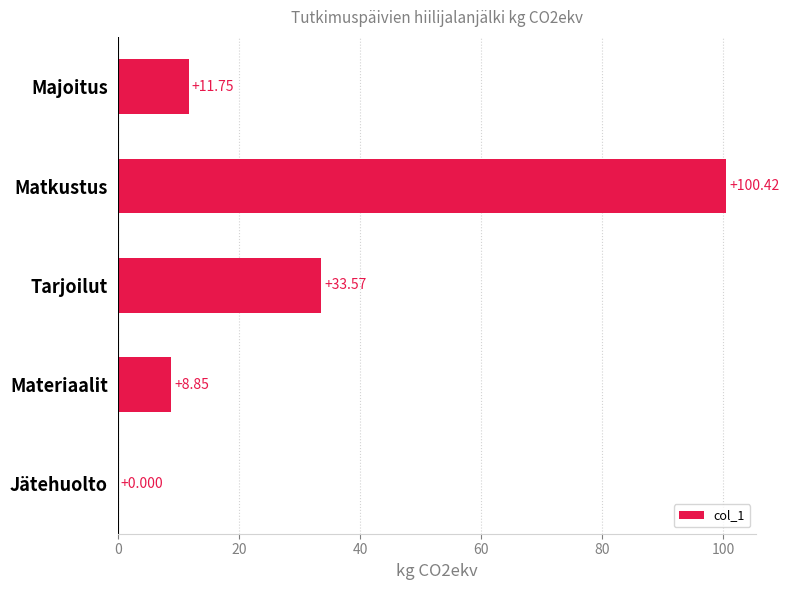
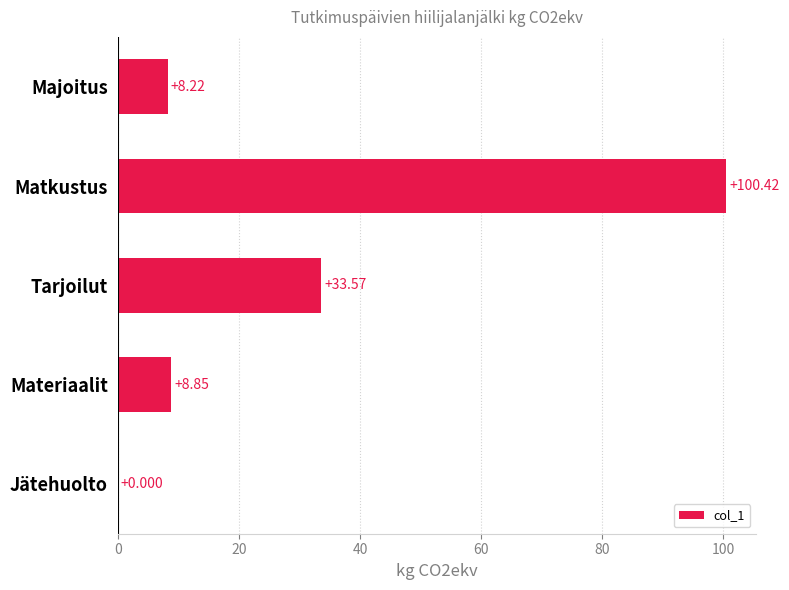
Majoitus: +11.75 -> +8.22
